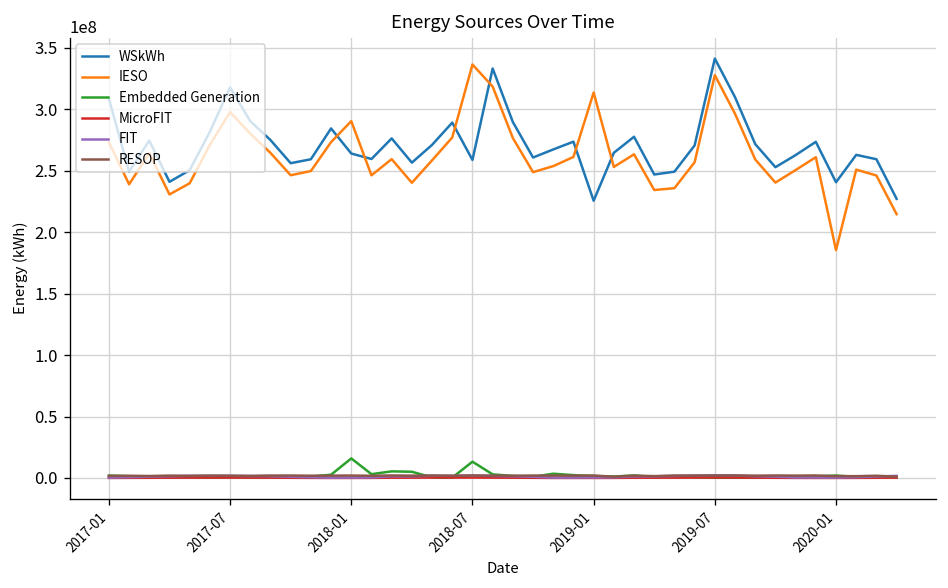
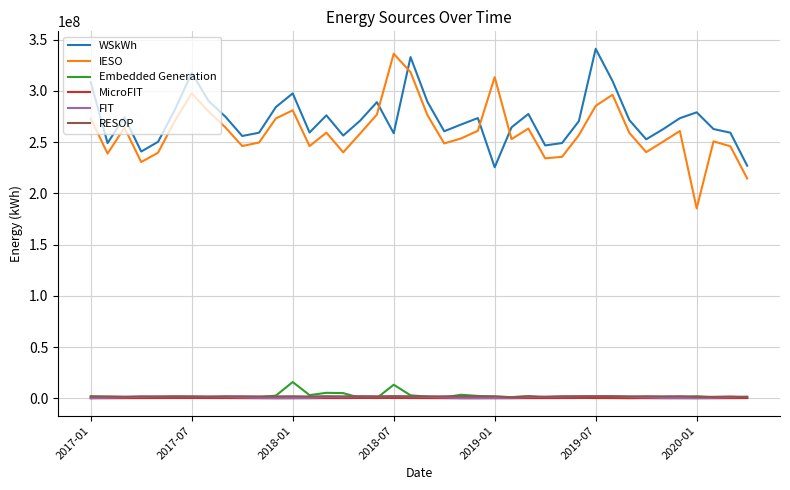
WSkWh, 2018-01: 264000000 -> 298000000
IESO, 2018-01: 290000000 -> 281000000
IESO, 2019-07: 328000000 -> 285000000
WSkWh, 2020-01: 240000000 -> 279000000
